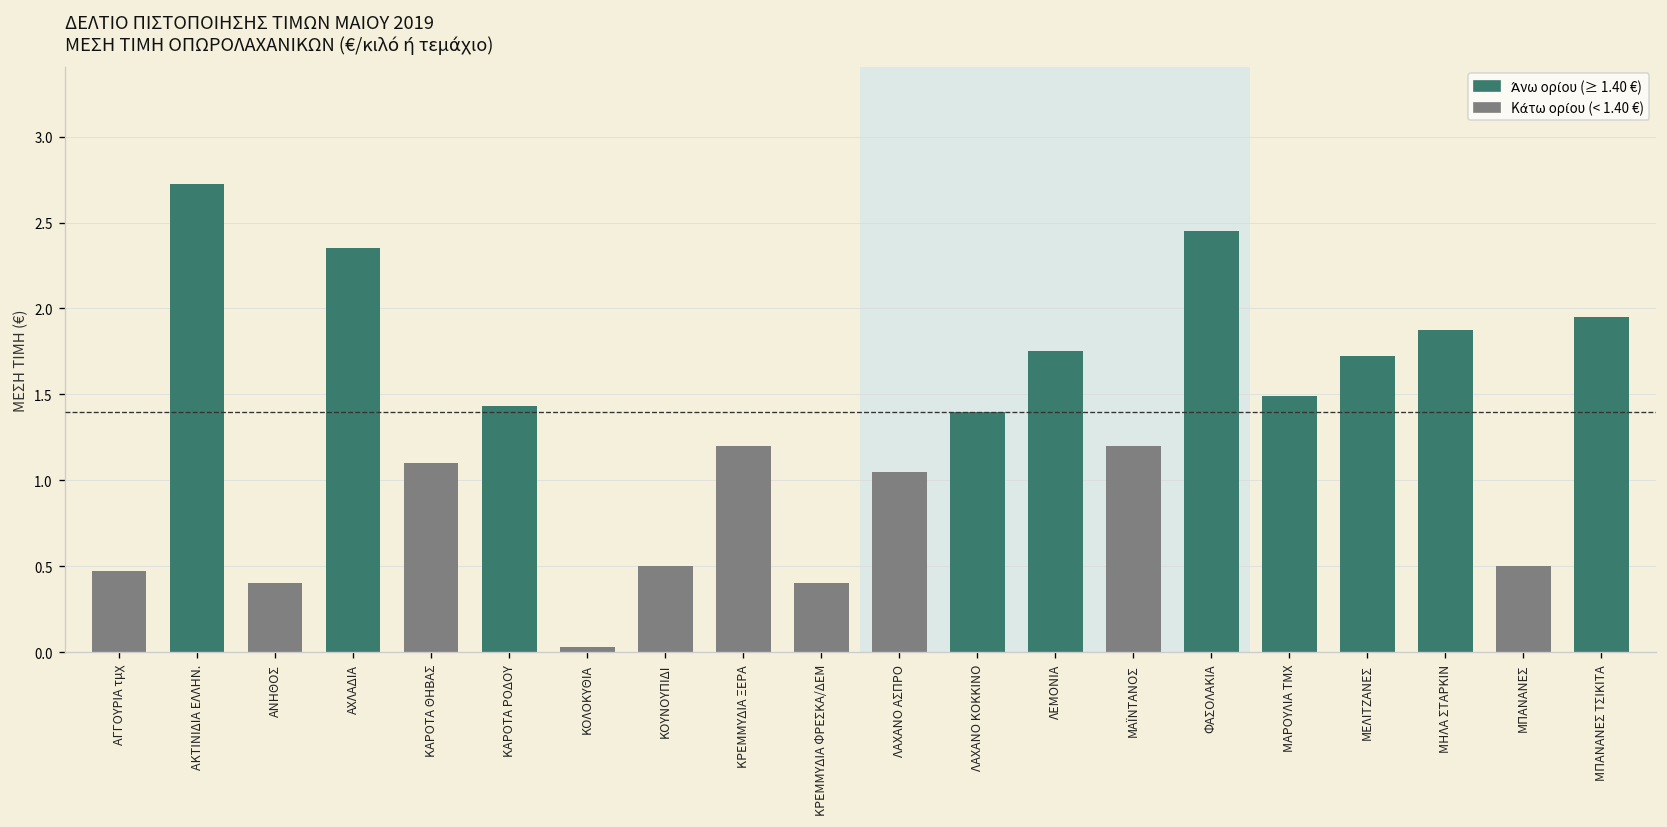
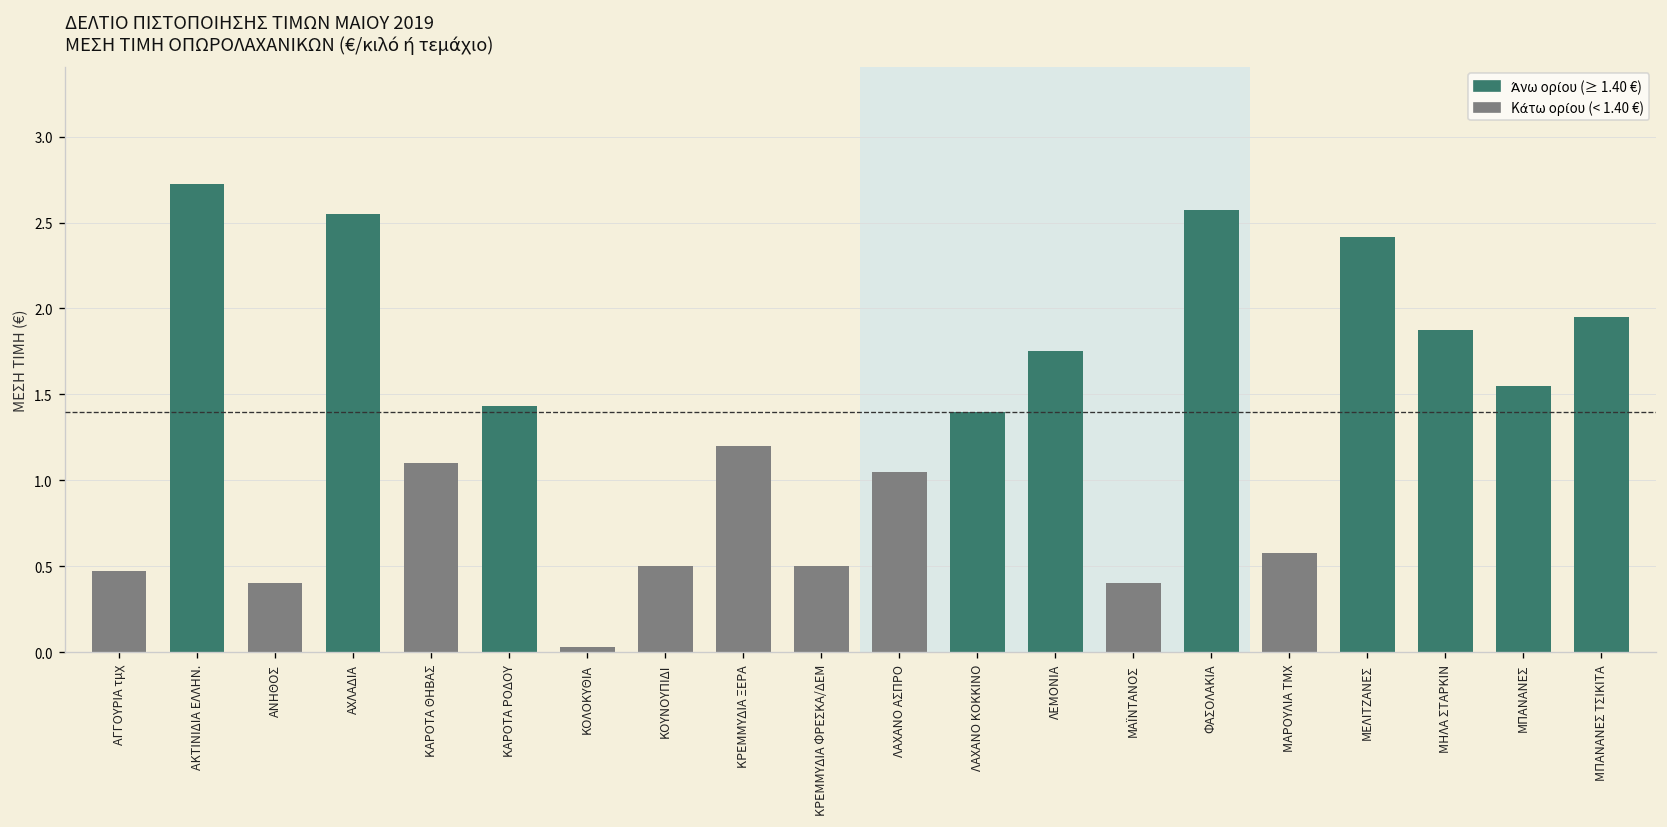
ΑΧΛΑΔΙΑ: 2.35 -> 2.55
ΚΡΕΜΜΥΔΙΑ ΦΡΕΣΚΑ/ΔΕΜ: 0.4 -> 0.5
ΜΑΪΝΤΑΝΟΣ: 1.2 -> 0.4
ΦΑΣΟΛΑΚΙΑ: 2.45 -> 2.57
ΜΑΡΟΥΛΙΑ ΤΜΧ: 1.49 -> 0.58
ΜΕΛΙΤΖΑΝΕΣ: 1.73 -> 2.41
ΜΠΑΝΑΝΕΣ: 0.50 -> 1.55
